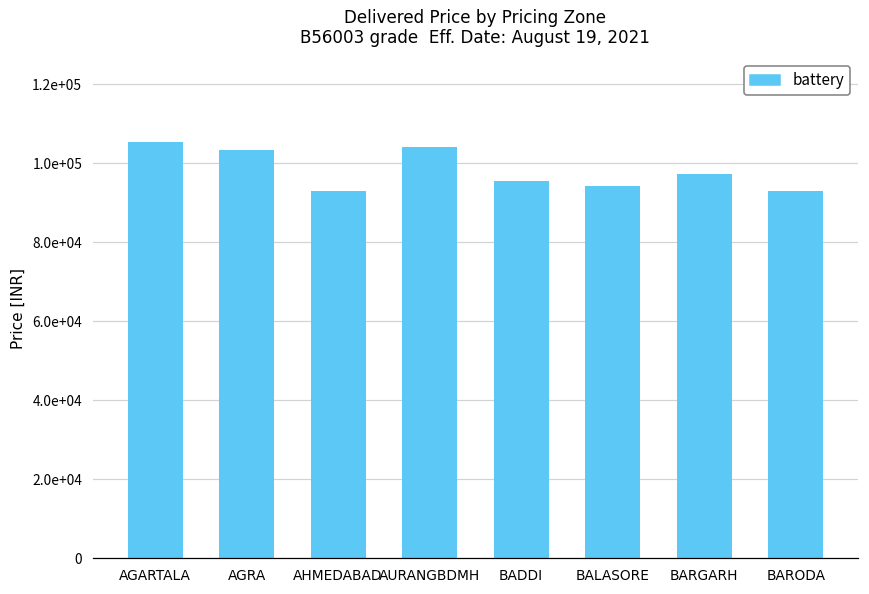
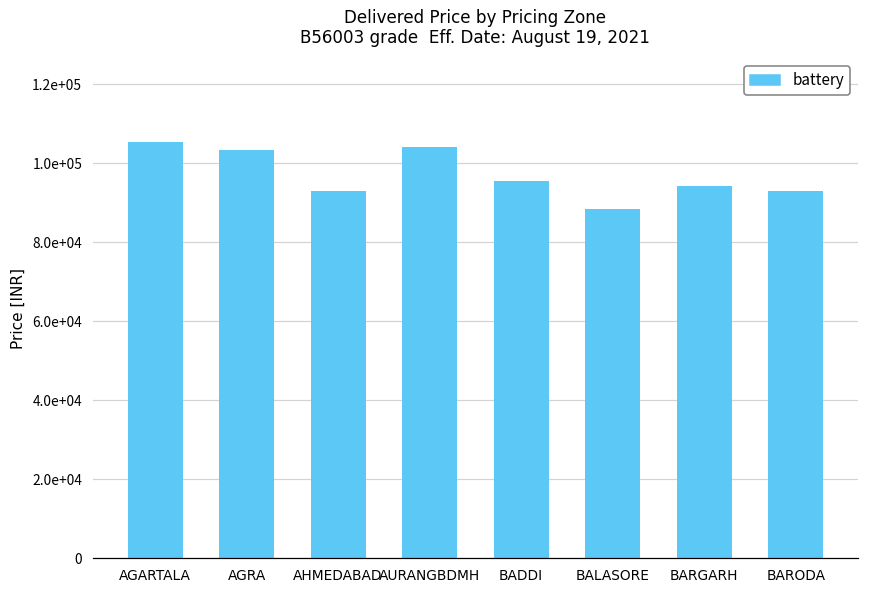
BALASORE: 94000 -> 88000
BARGARH: 97000 -> 94000
